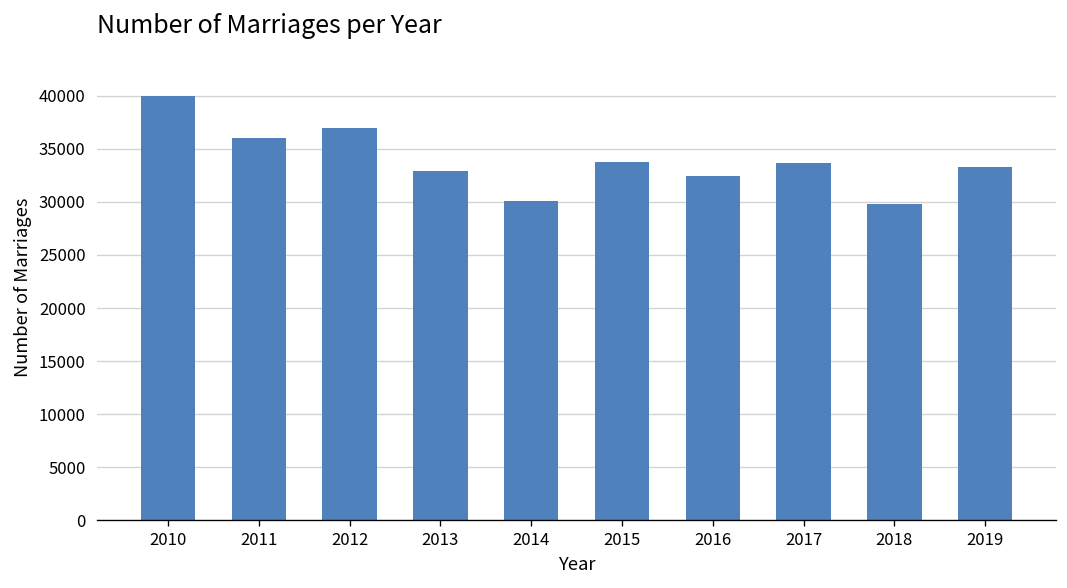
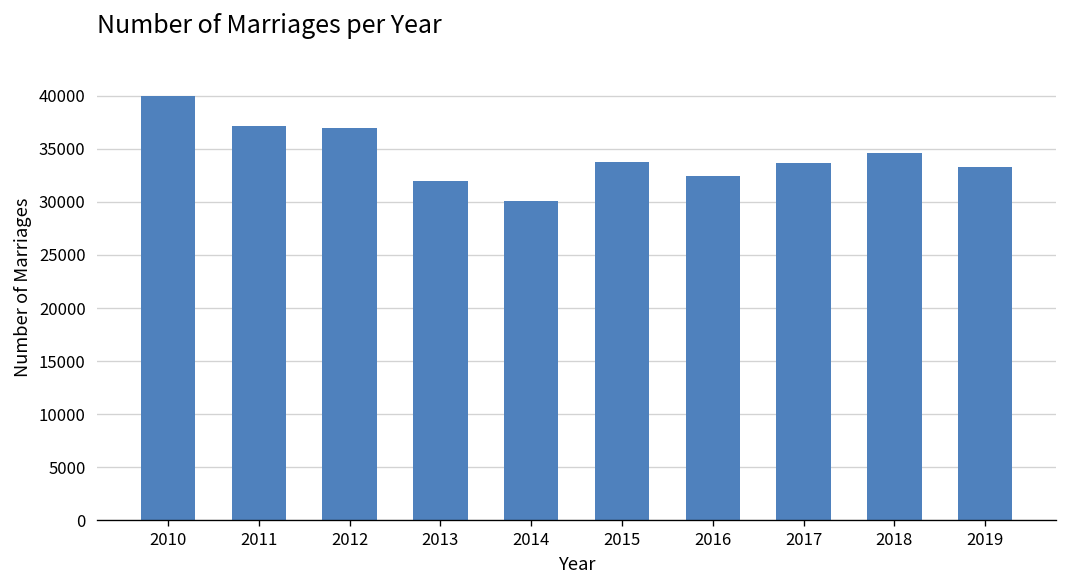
2011: 36000 -> 37000
2013: 33000 -> 32000
2018: 30000 -> 35000
